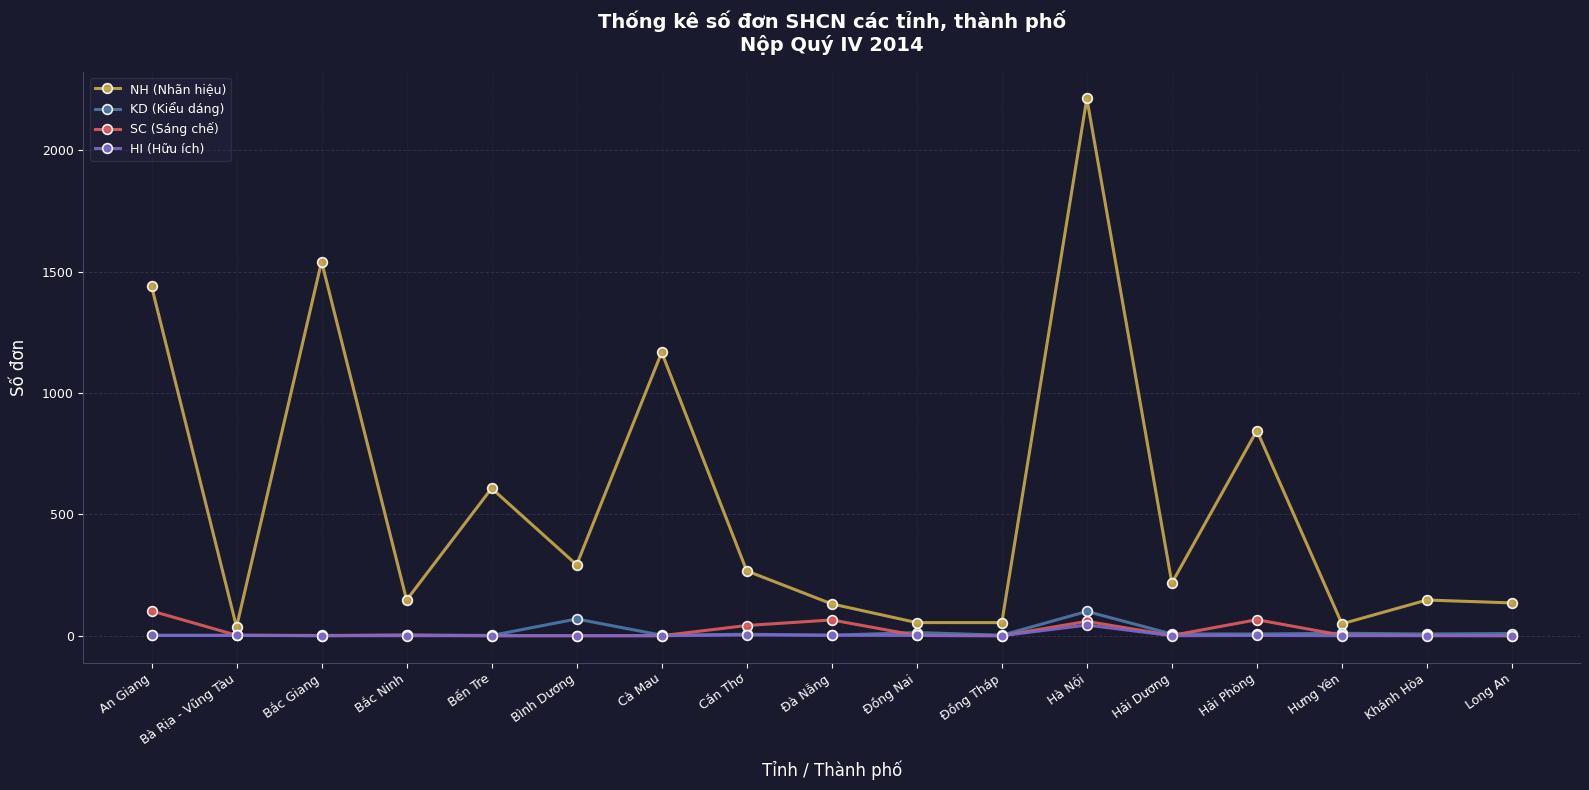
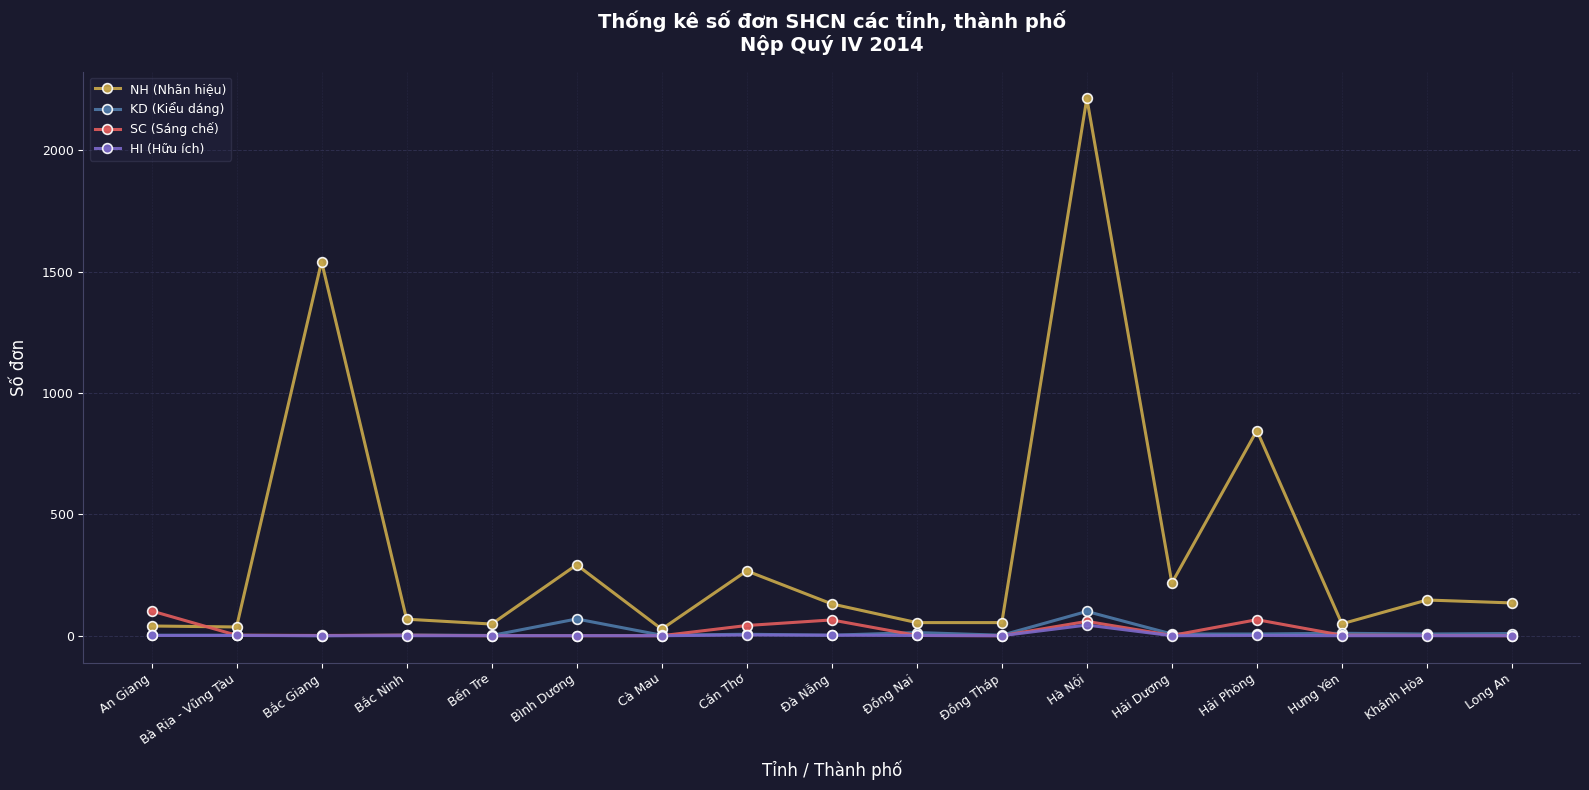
NH (Nhãn hiệu), An Giang: 1440 -> 40
NH (Nhãn hiệu), Bắc Ninh: 150 -> 70
NH (Nhãn hiệu), Bến Tre: 610 -> 50
NH (Nhãn hiệu), Cà Mau: 1170 -> 30
